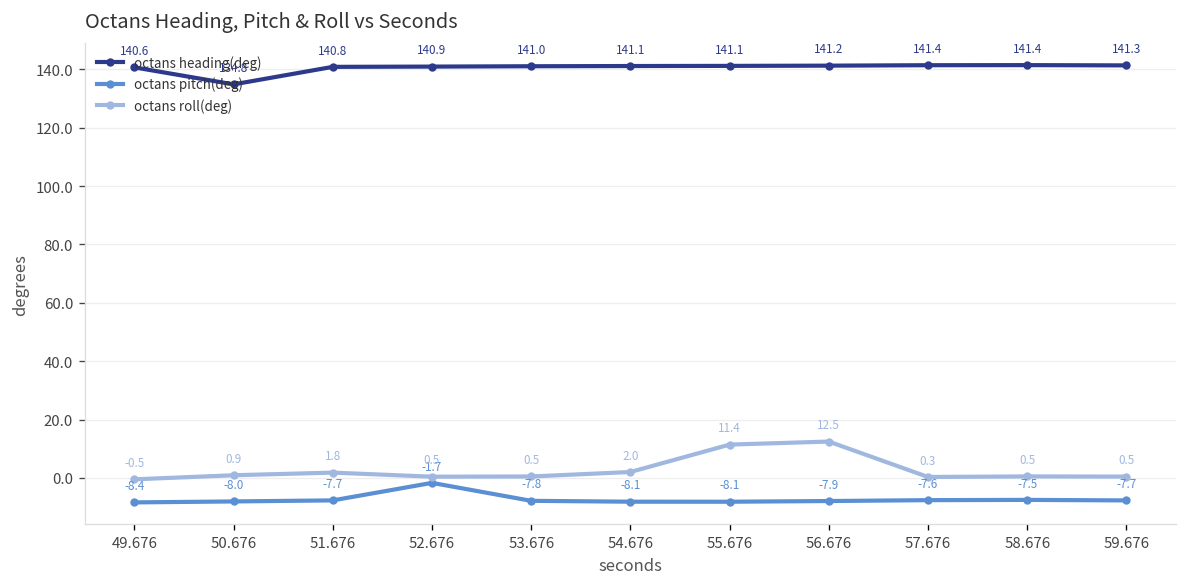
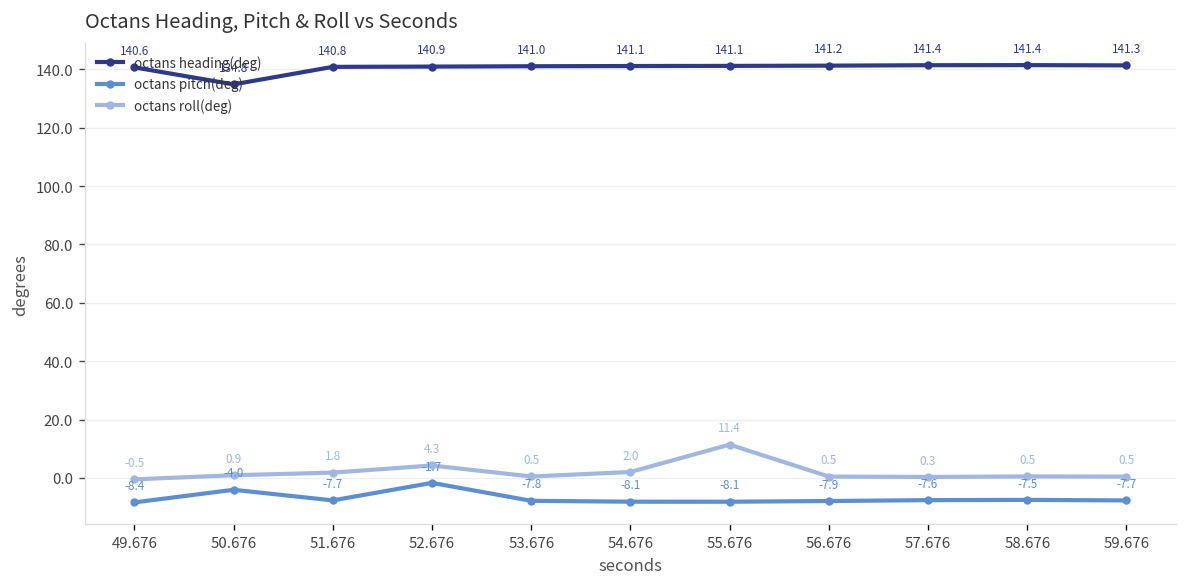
octans pitch(deg), 50.676: -8.0 -> -4.0
octans roll(deg), 52.676: 0.5 -> 4.3
octans roll(deg), 56.676: 12.5 -> 0.5
